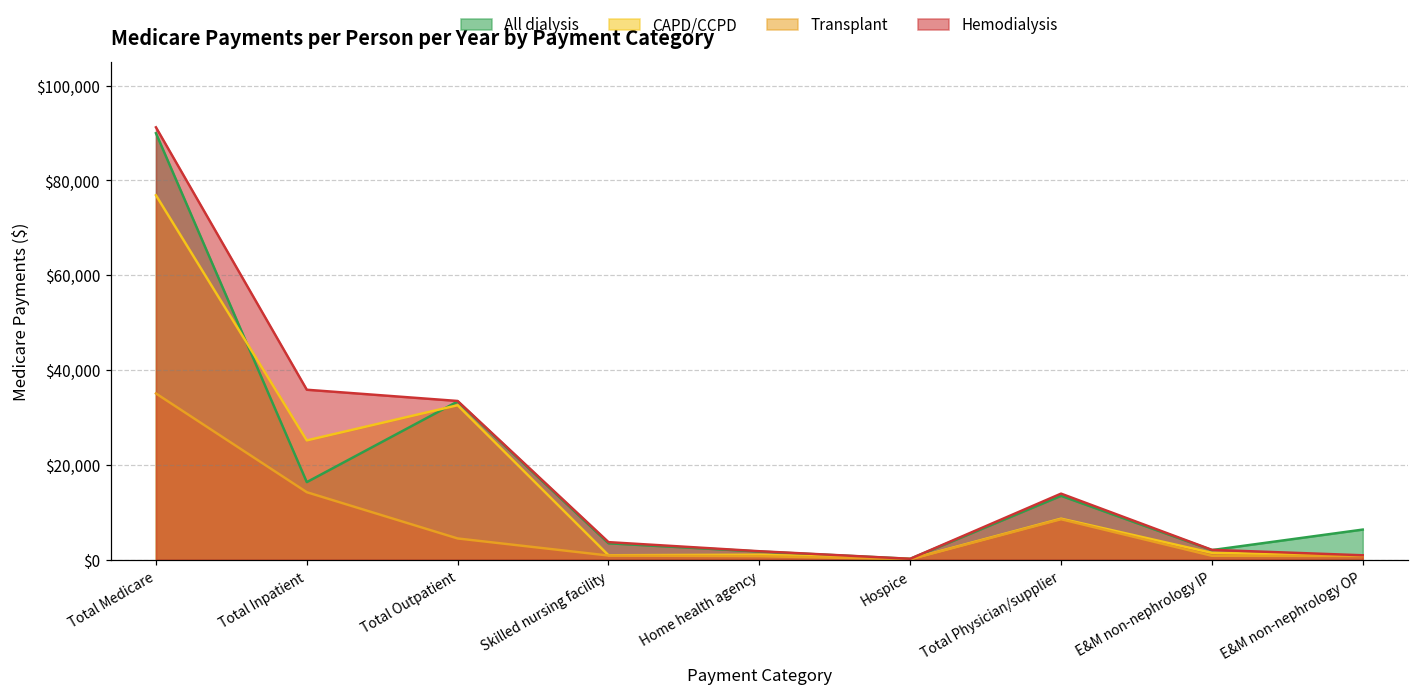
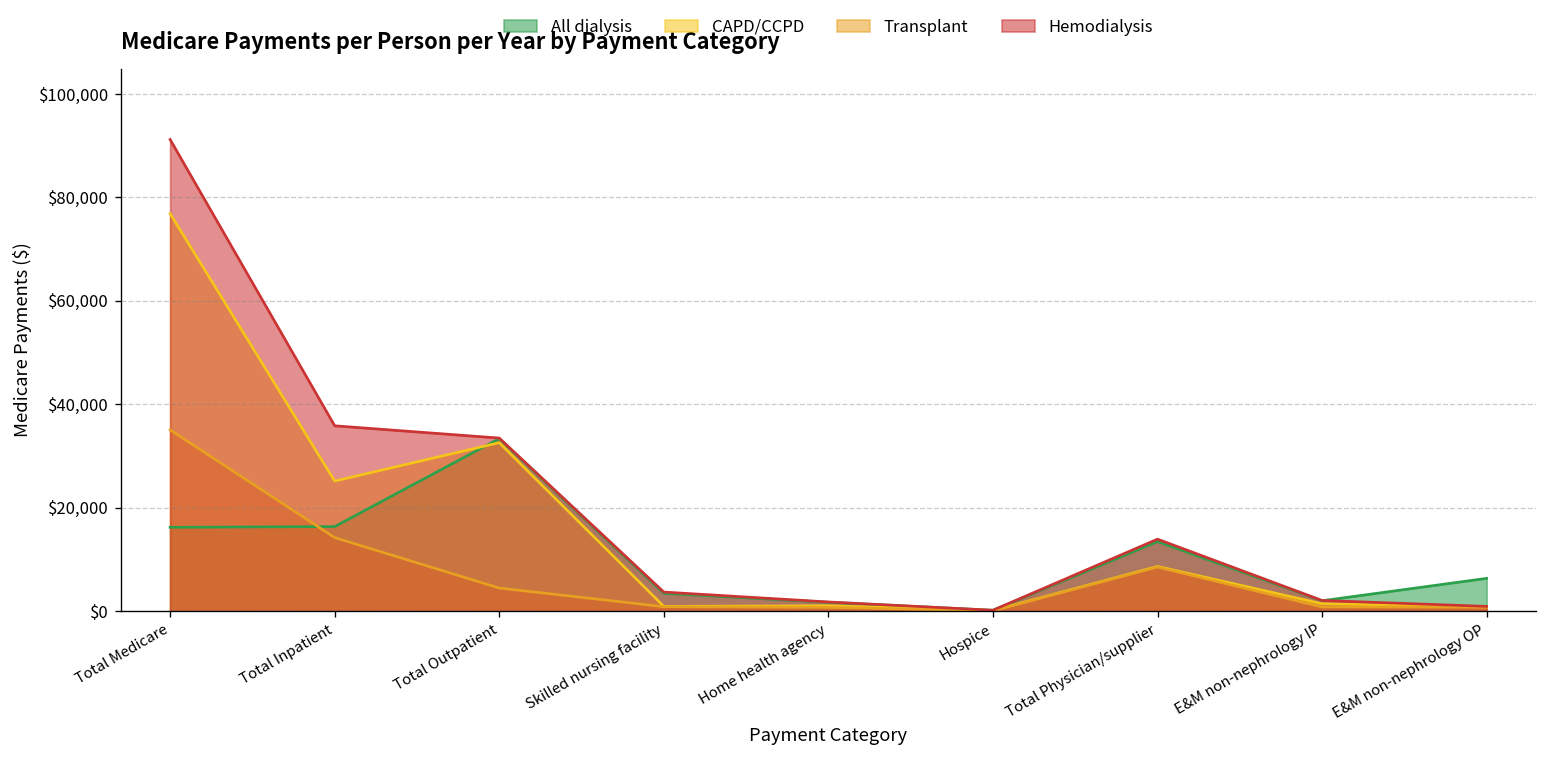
All dialysis, Total Medicare: $90,000 -> $16,000
